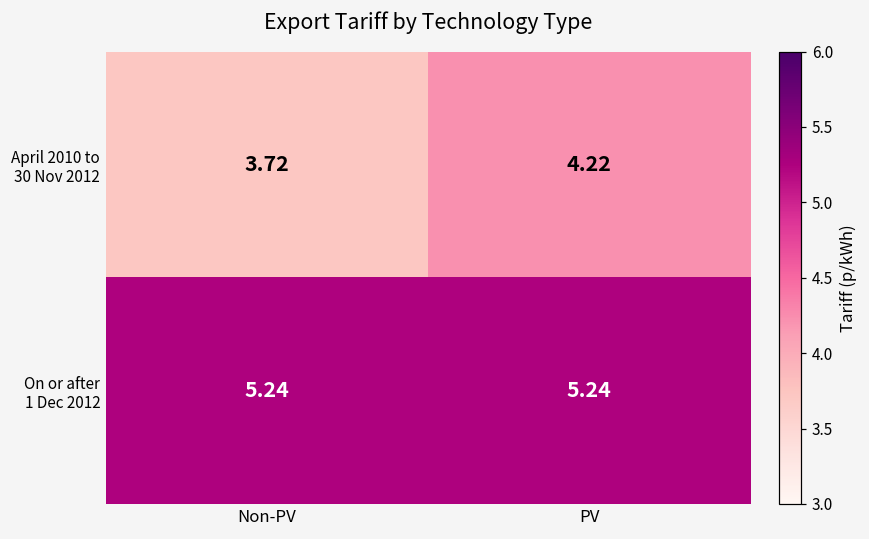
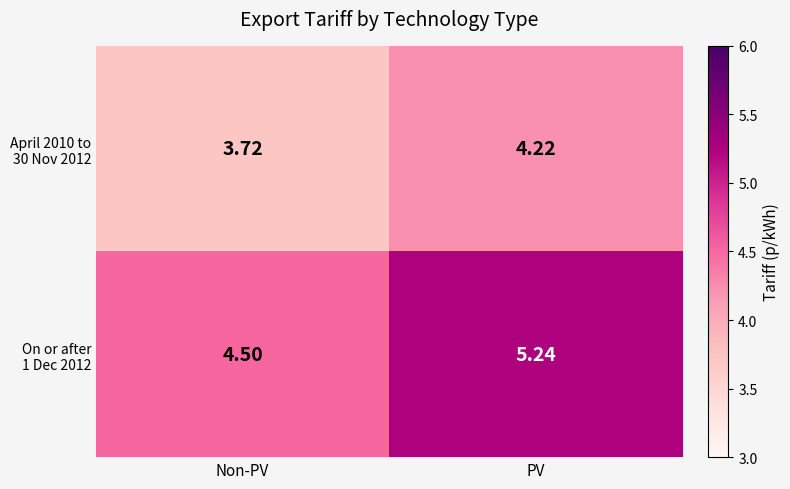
On or after 1 Dec 2012, Non-PV: 5.24 -> 4.50
